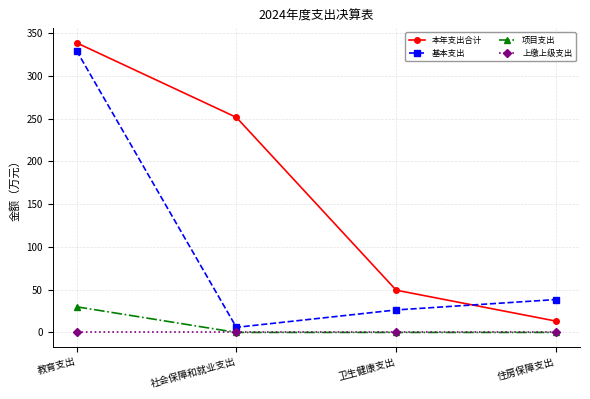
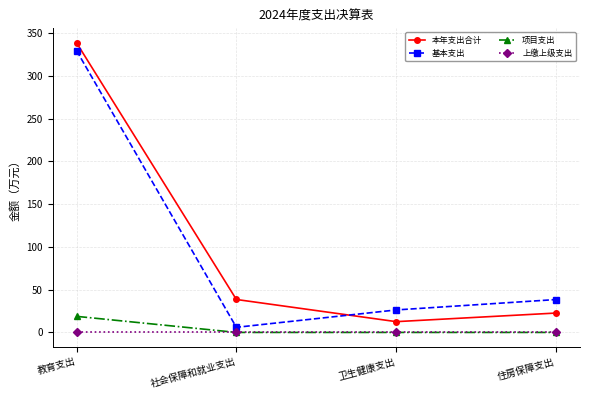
项目支出, 教育支出: 30 -> 20
本年支出合计, 社会保障和就业支出: 250 -> 40
本年支出合计, 卫生健康支出: 50 -> 10
本年支出合计, 住房保障支出: 10 -> 20
